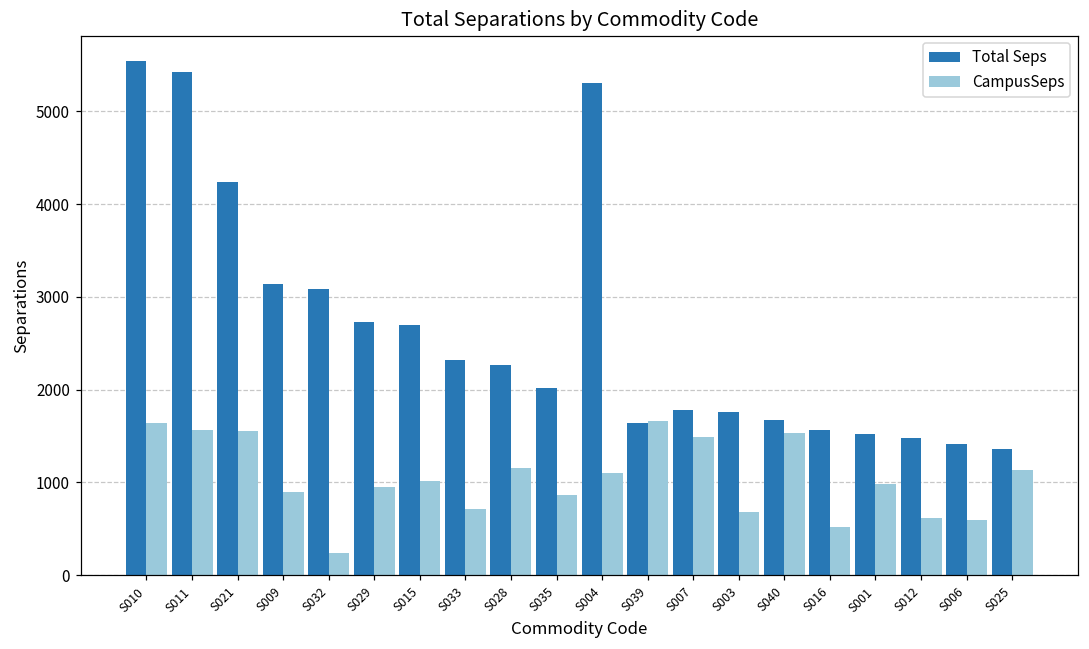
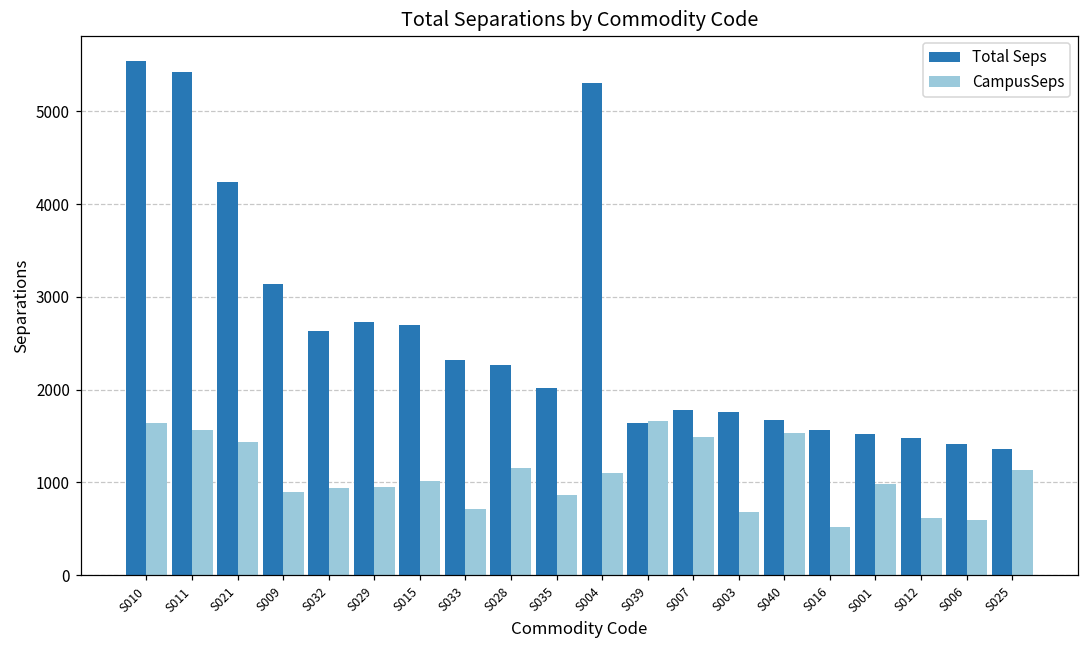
CampusSeps, S021: 1600 -> 1400
Total Seps, S032: 3100 -> 2600
CampusSeps, S032: 200 -> 900
